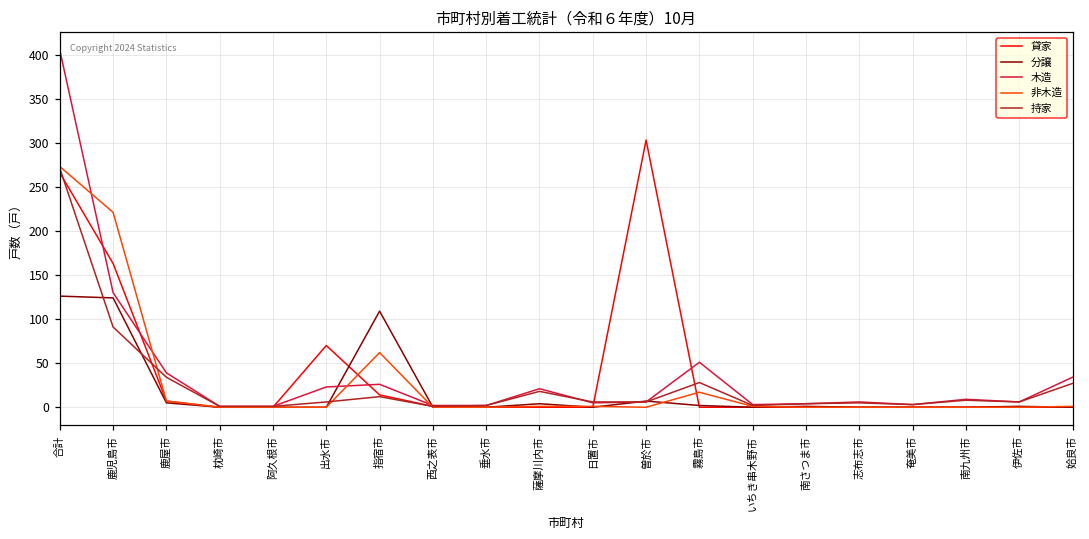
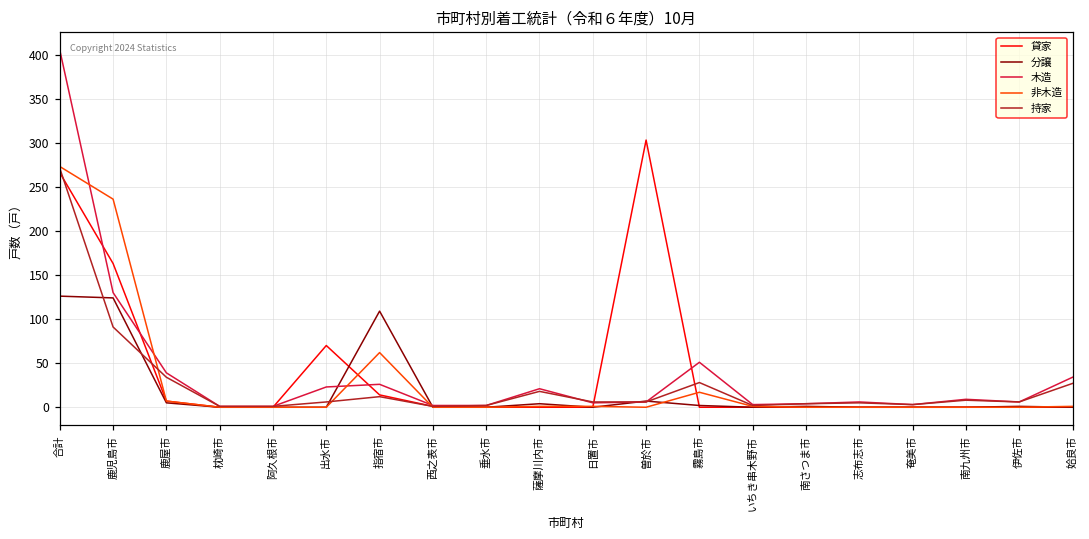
非木造, 鹿児島市: 220 -> 240
